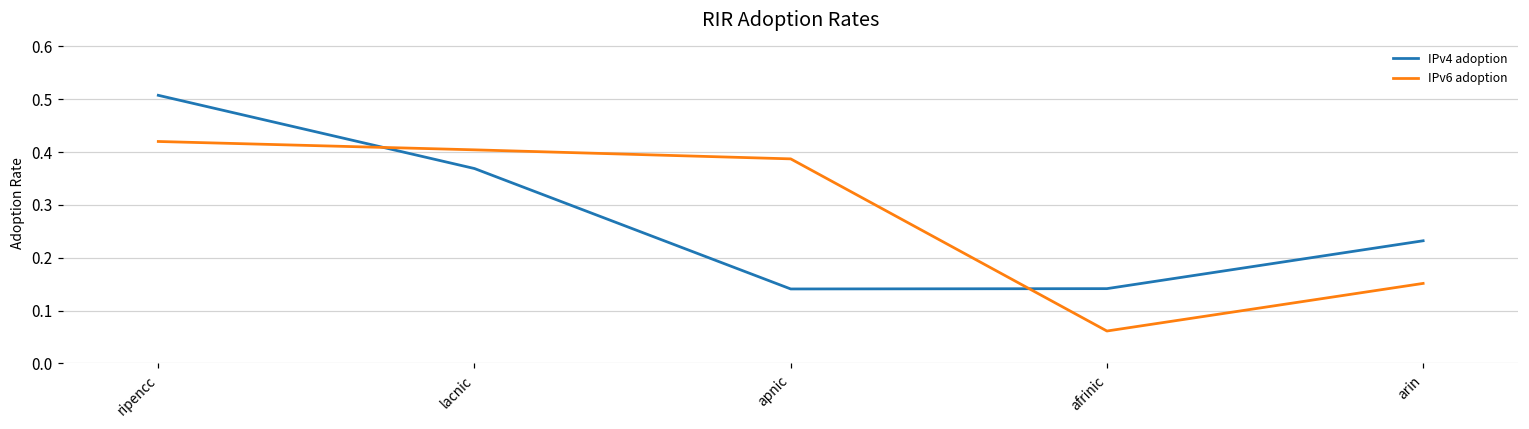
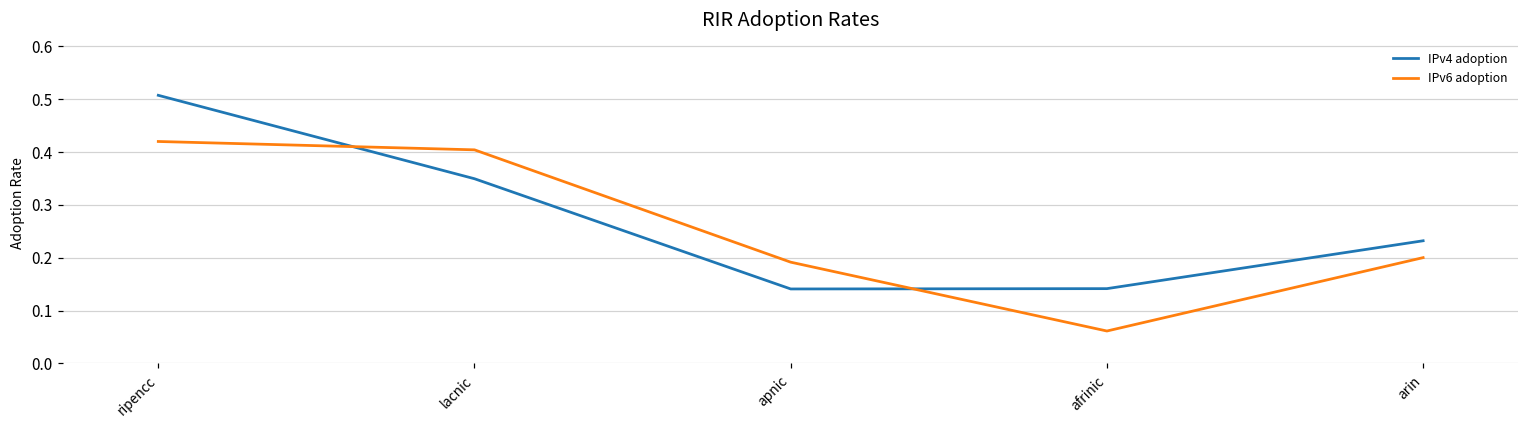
IPv4 adoption, lacnic: 0.37 -> 0.35
IPv6 adoption, apnic: 0.39 -> 0.19
IPv6 adoption, arin: 0.15 -> 0.20
